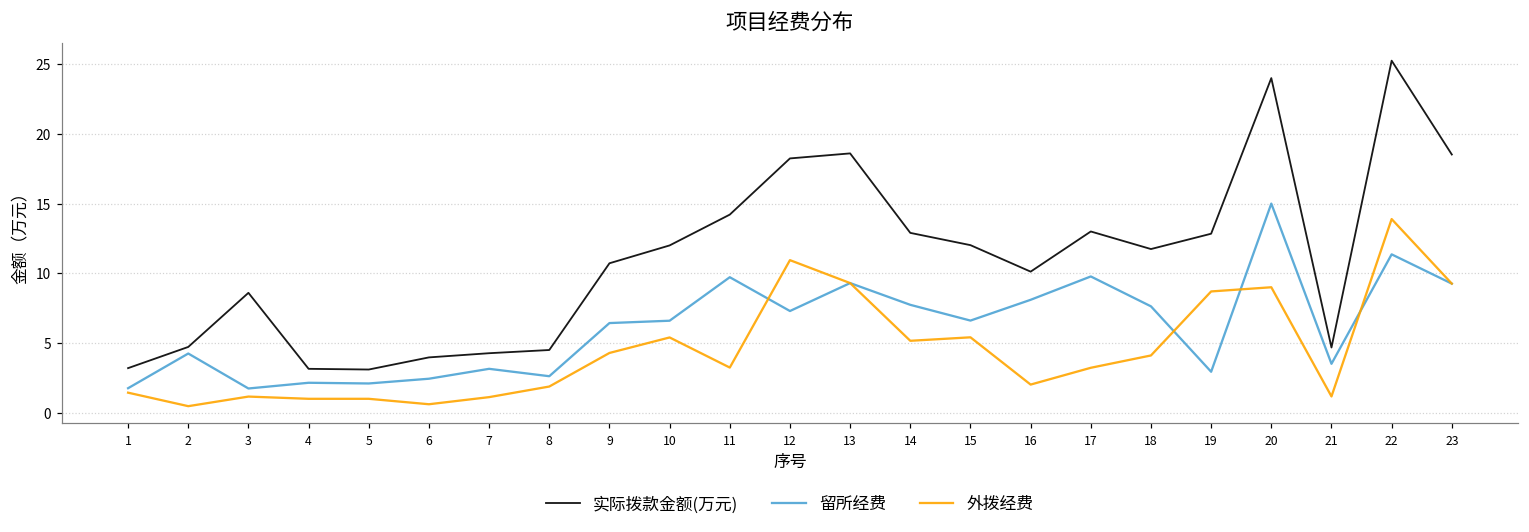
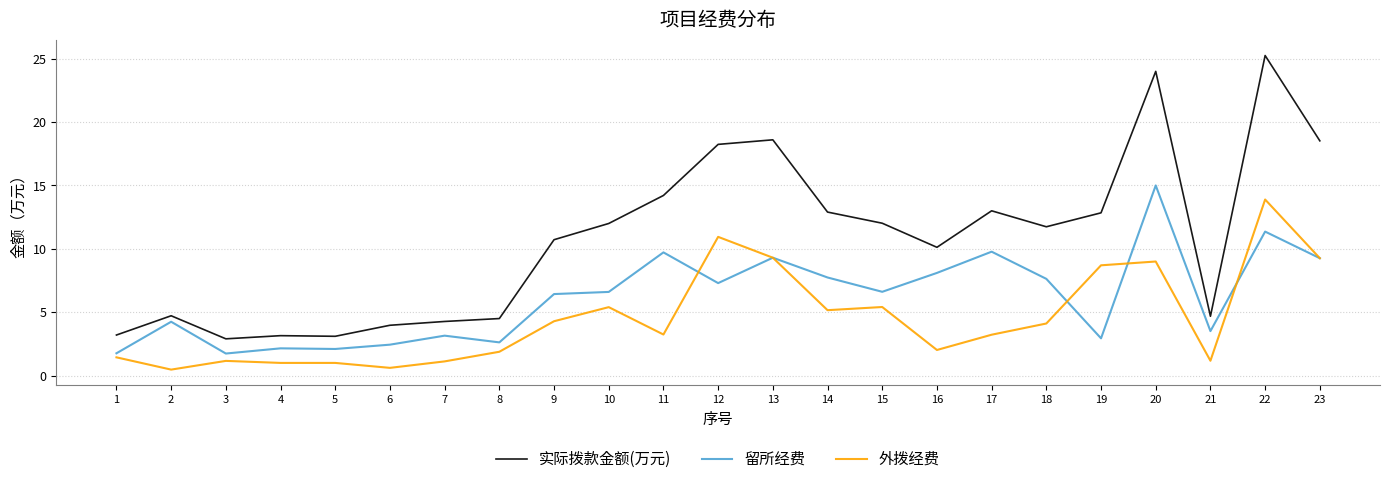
实际拨款金额(万元), 3: 8.6 -> 2.9
